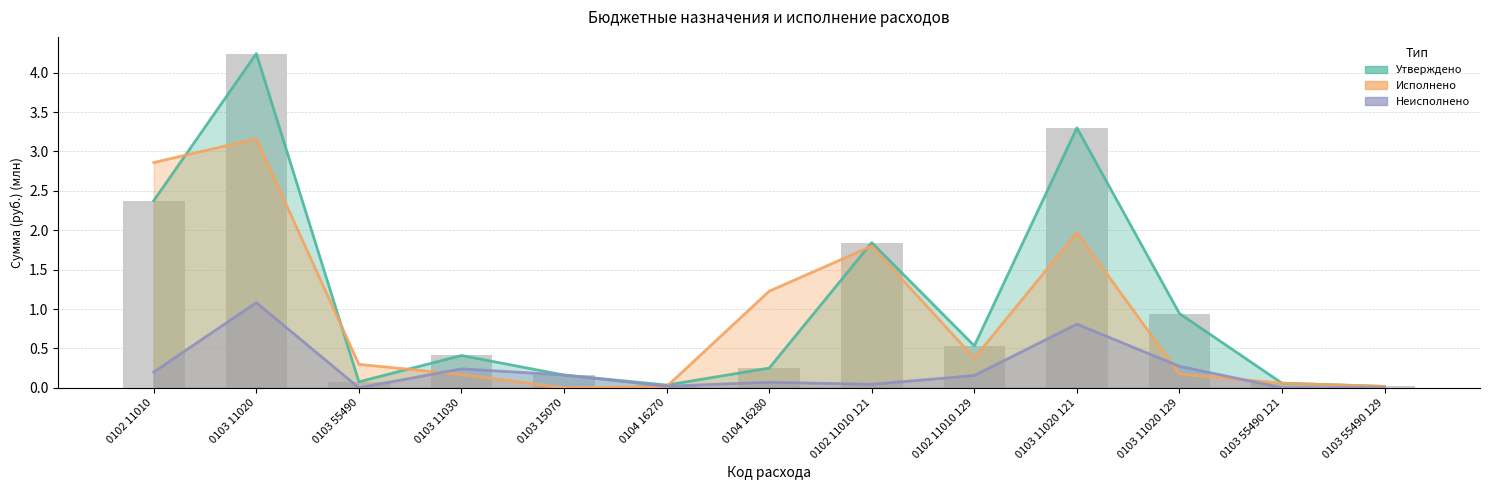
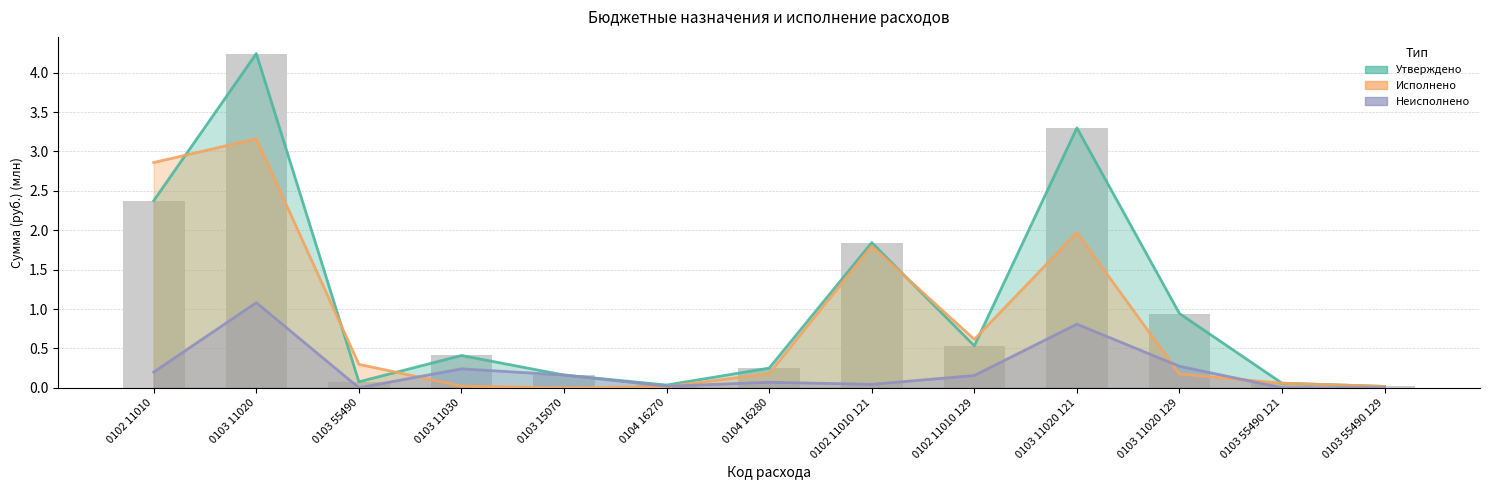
Исполнено, 0103 11030: 0.2 -> 0.0
Исполнено, 0104 16280: 1.2 -> 0.2
Исполнено, 0102 11010 129: 0.4 -> 0.6
